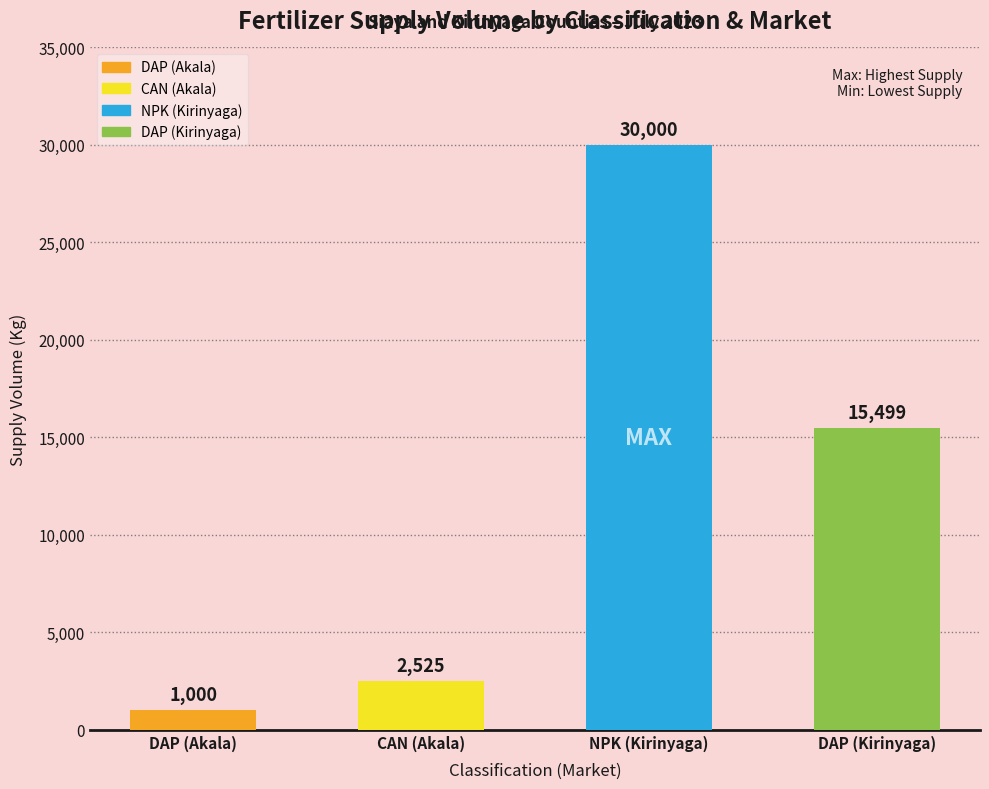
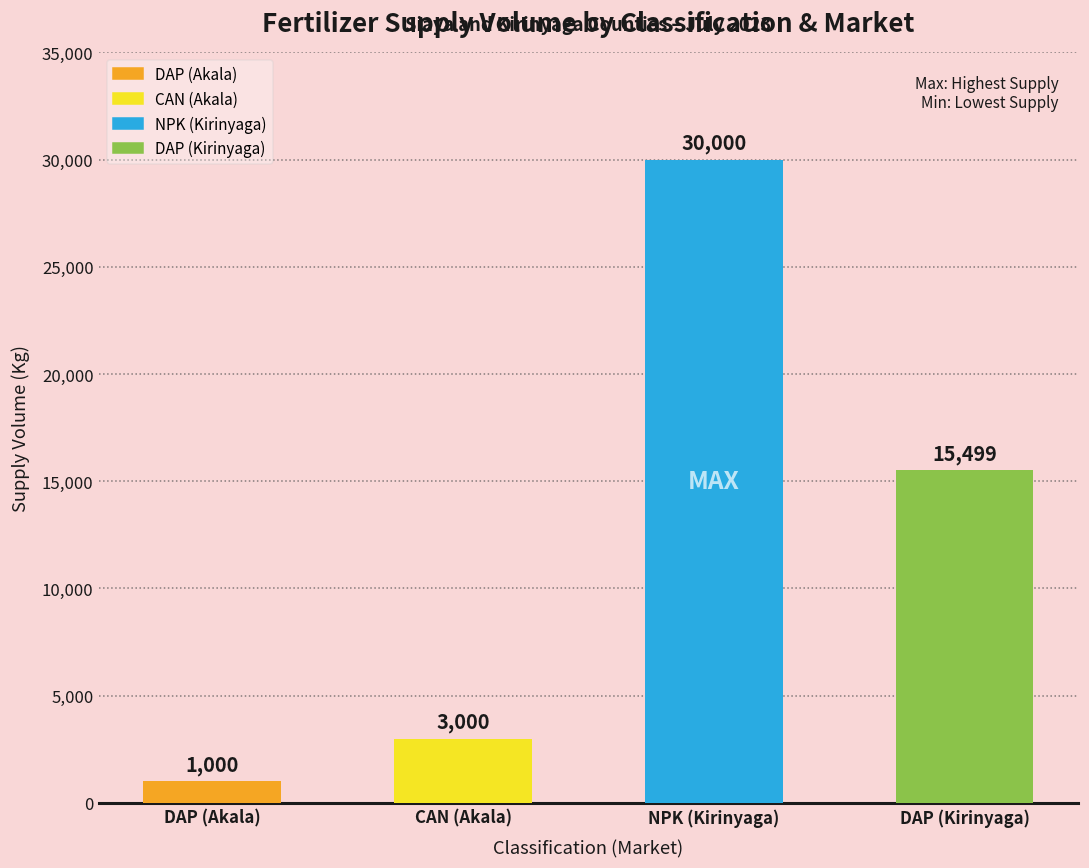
CAN (Akala): 2,525 -> 3,000
